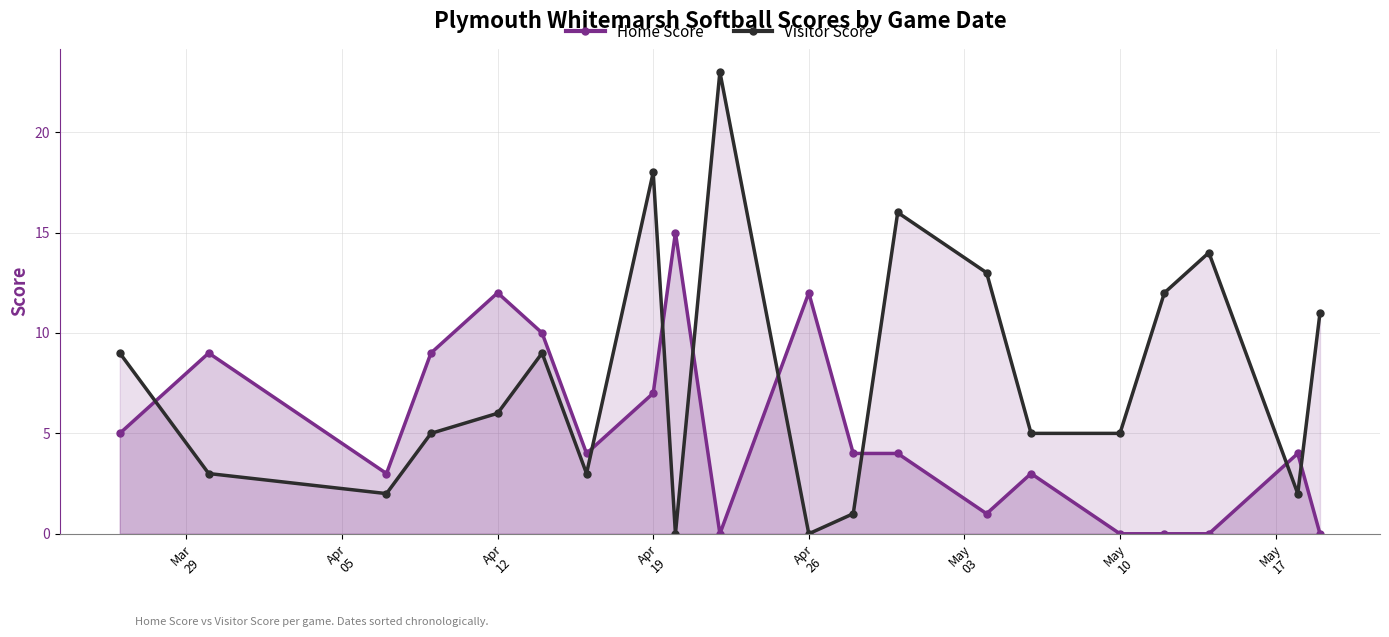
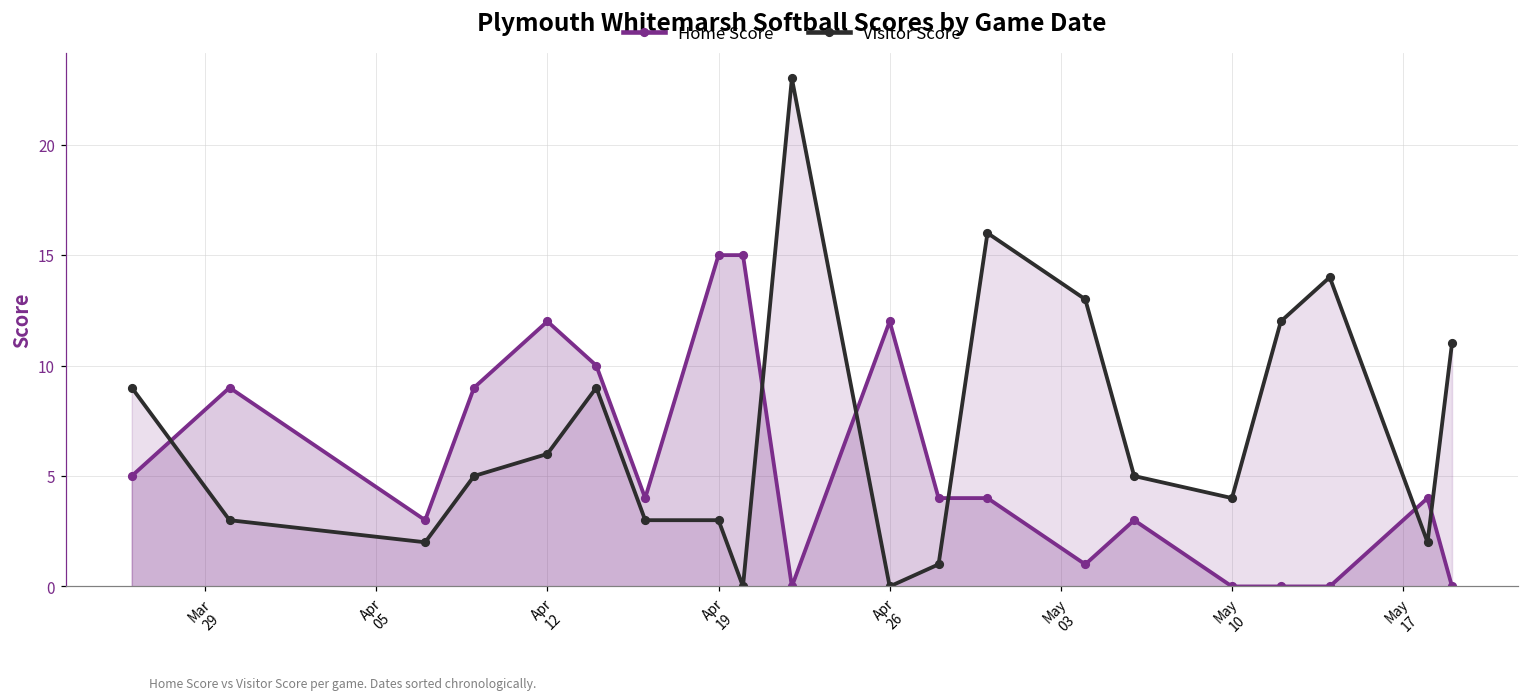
Home Score, Apr 19: 7 -> 15
Visitor Score, Apr 19: 18 -> 3
Visitor Score, May 10: 5 -> 4
